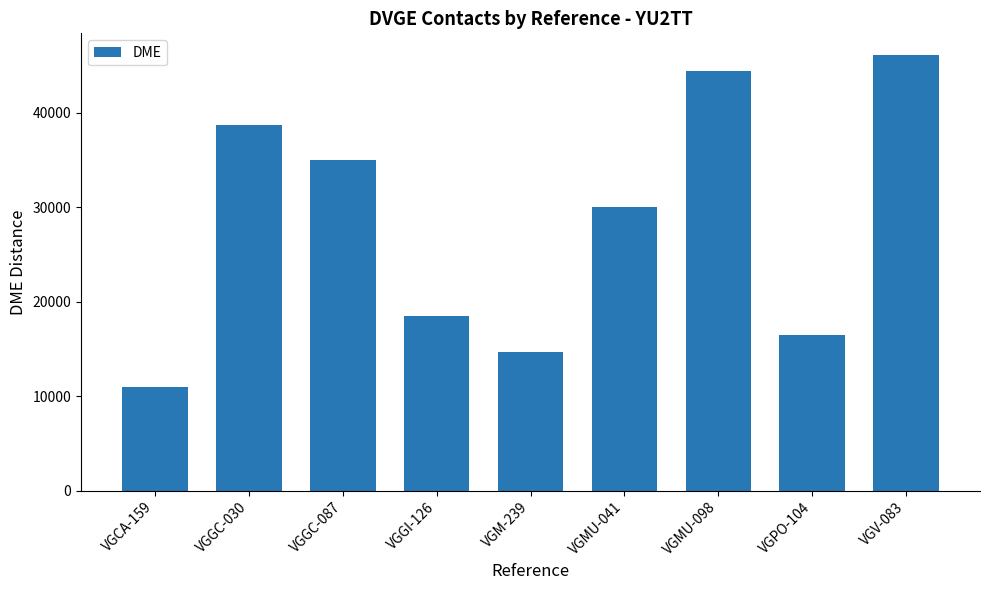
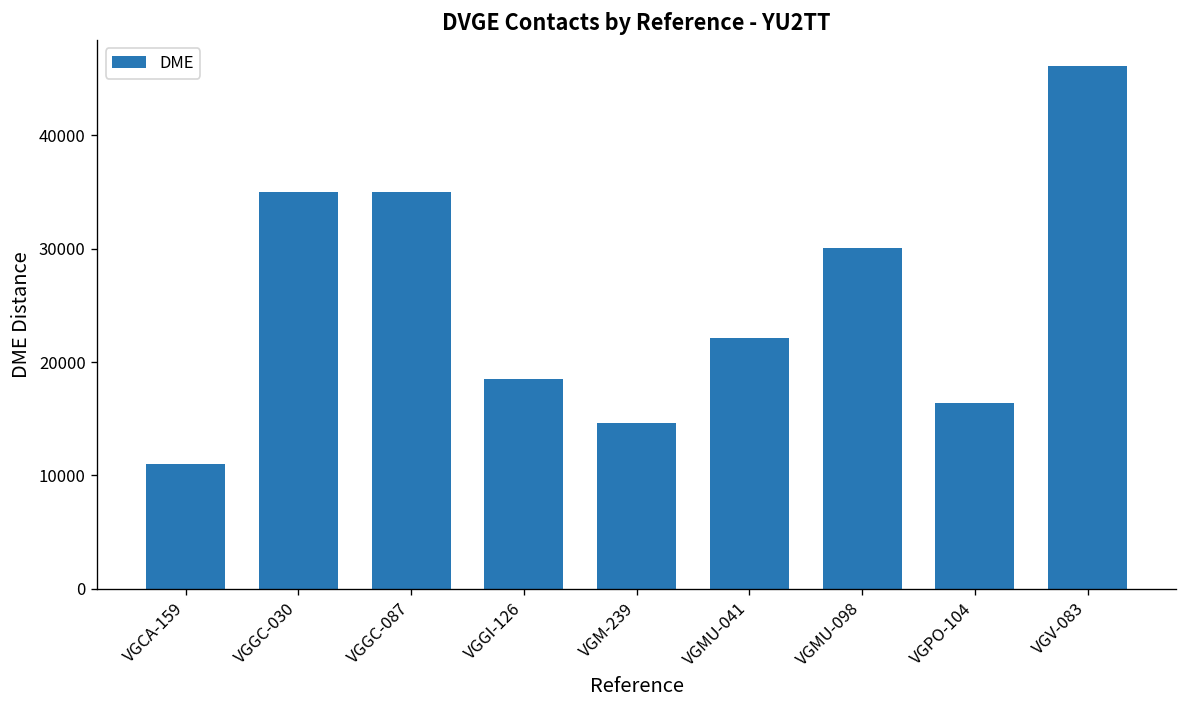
VGGC-030: 39000 -> 35000
VGMU-041: 30000 -> 22000
VGMU-098: 44000 -> 30000
